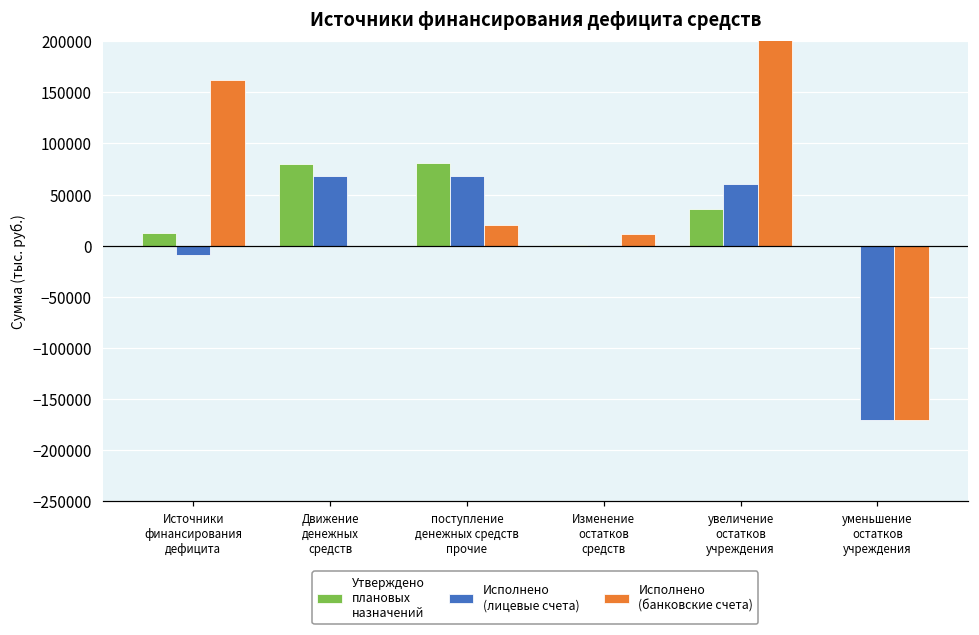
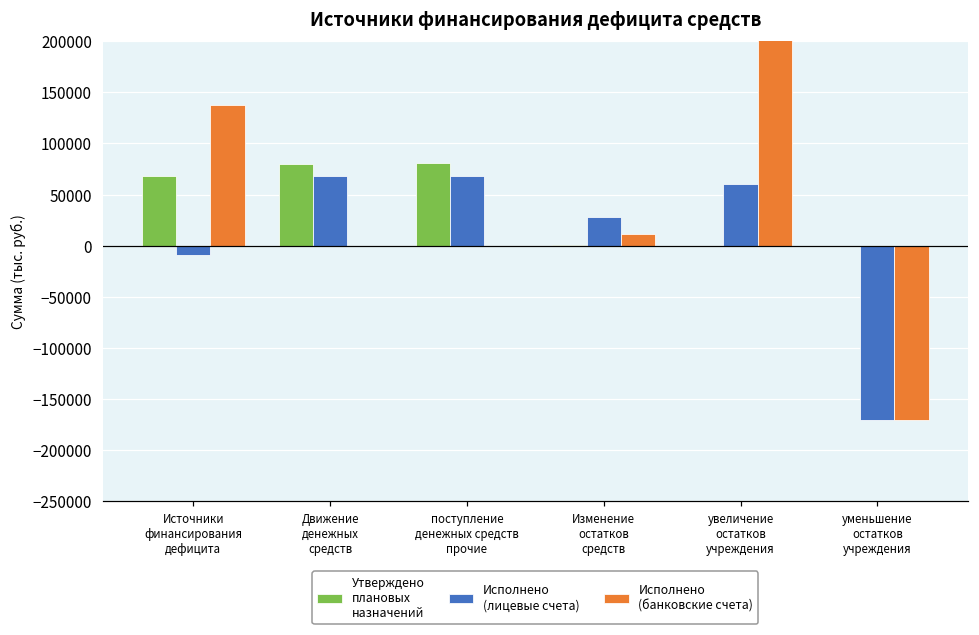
Утверждено плановых назначений, Источники финансирования дефицита: 10000 -> 70000
Исполнено (банковские счета), Источники финансирования дефицита: 160000 -> 140000
Исполнено (банковские счета), поступление денежных средств прочие: 20000 -> 0
Исполнено (лицевые счета), Изменение остатков средств: 0 -> 30000
Утверждено плановых назначений, увеличение остатков учреждения: 40000 -> 0
